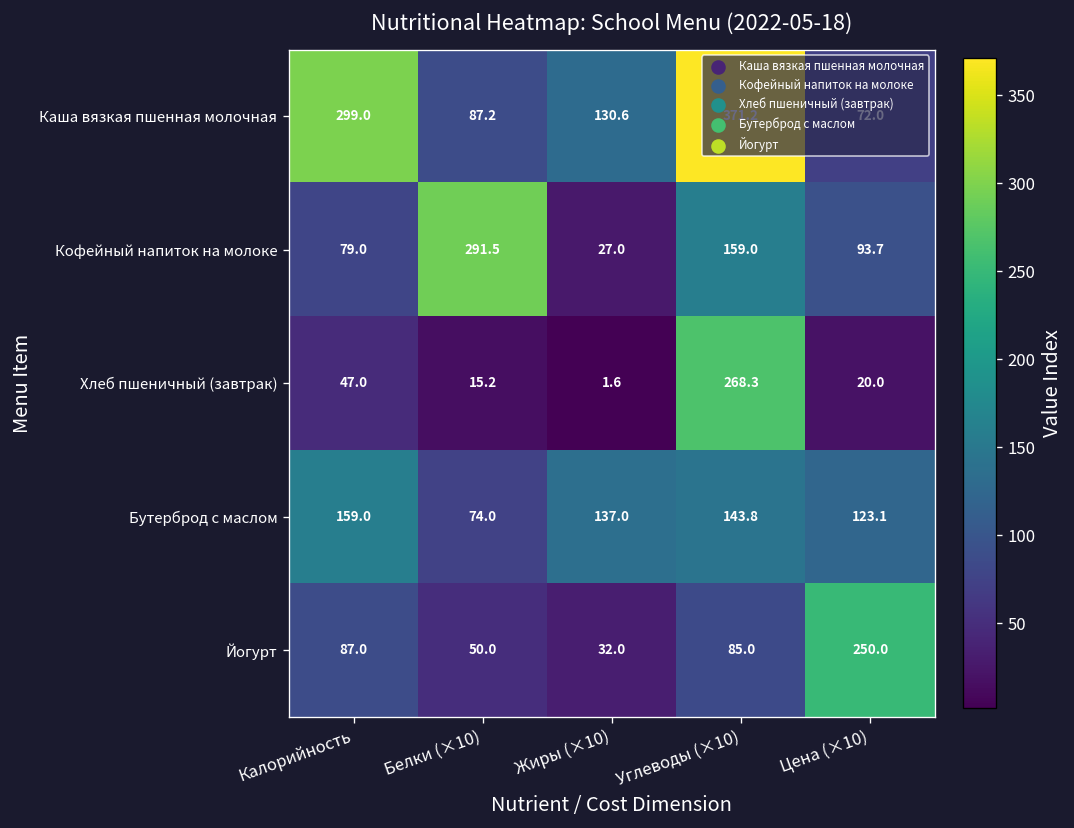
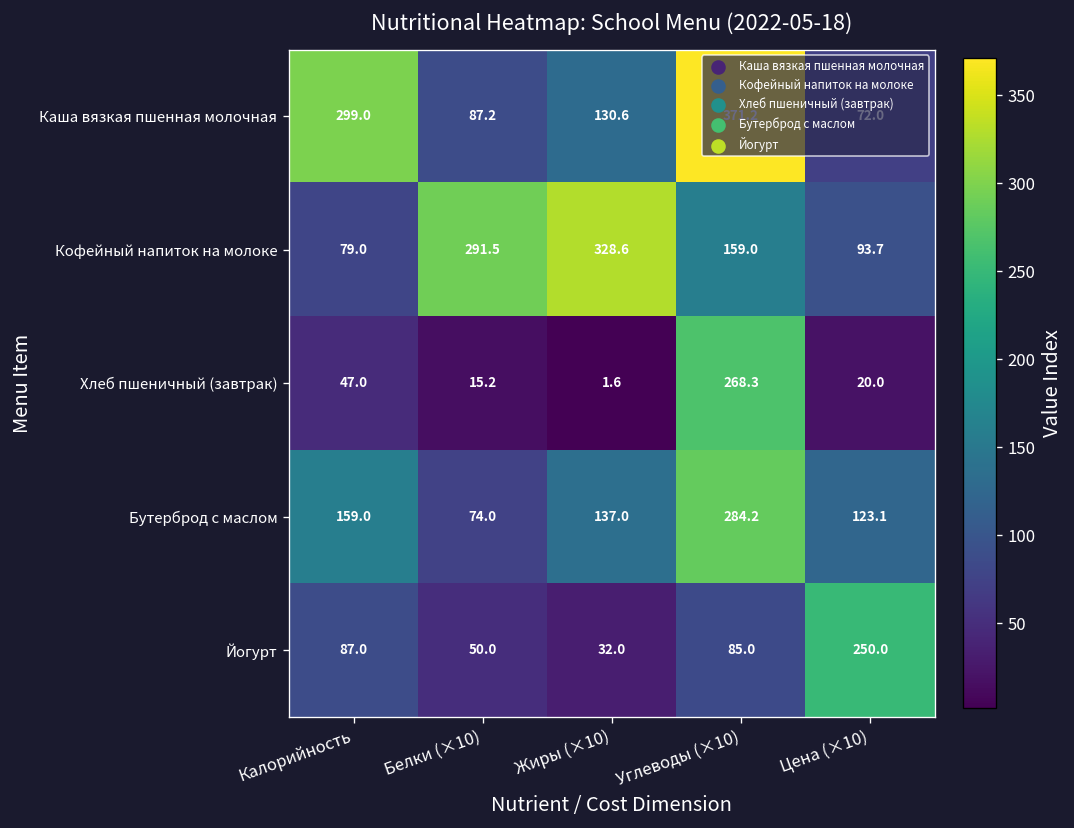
Кофейный напиток на молоке, Жиры (×10): 27.0 -> 328.6
Бутерброд с маслом, Углеводы (×10): 143.8 -> 284.2
